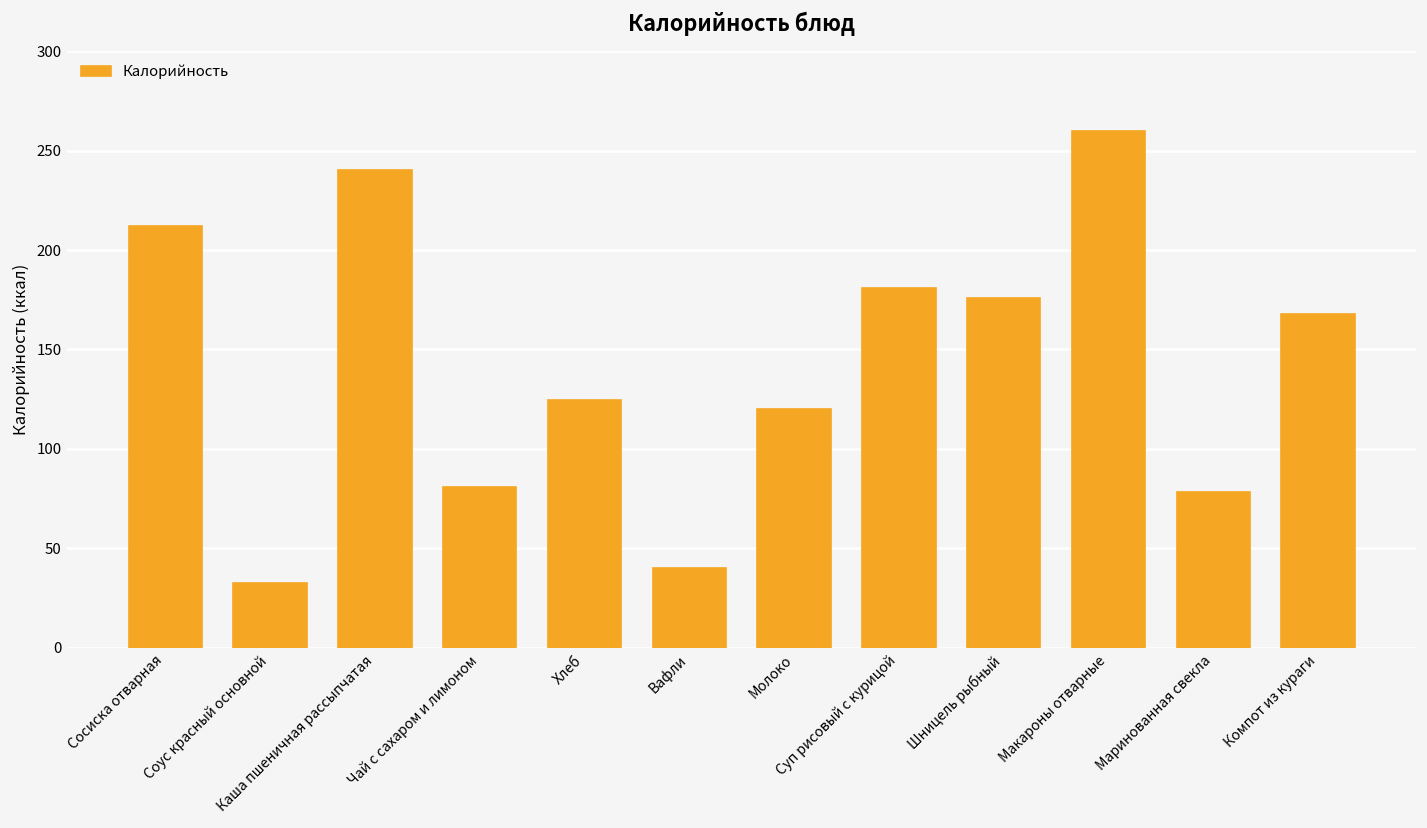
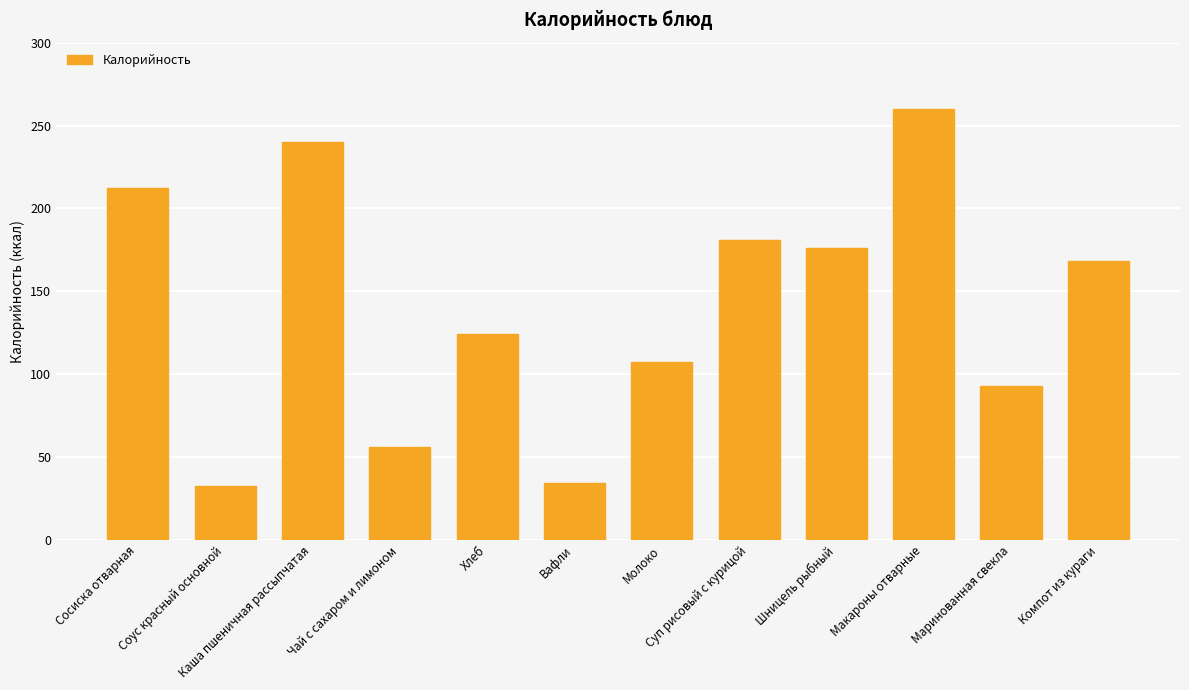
Чай с сахаром и лимоном: 81 -> 56
Вафли: 40 -> 34
Молоко: 120 -> 107
Маринованная свекла: 78 -> 93
